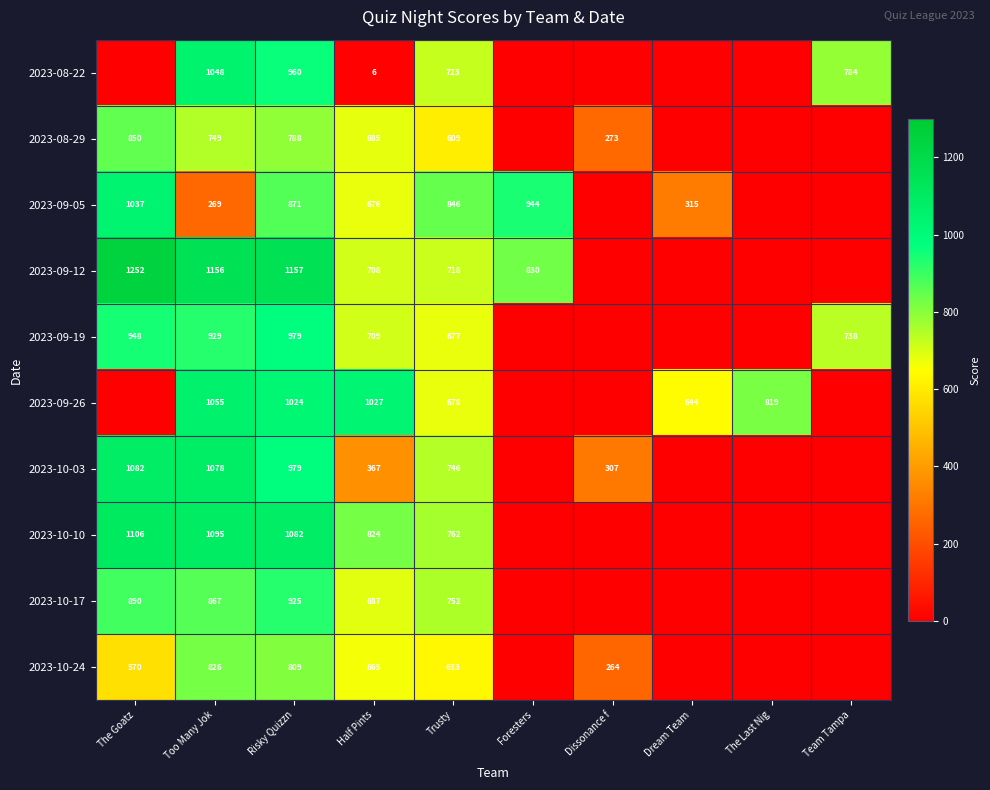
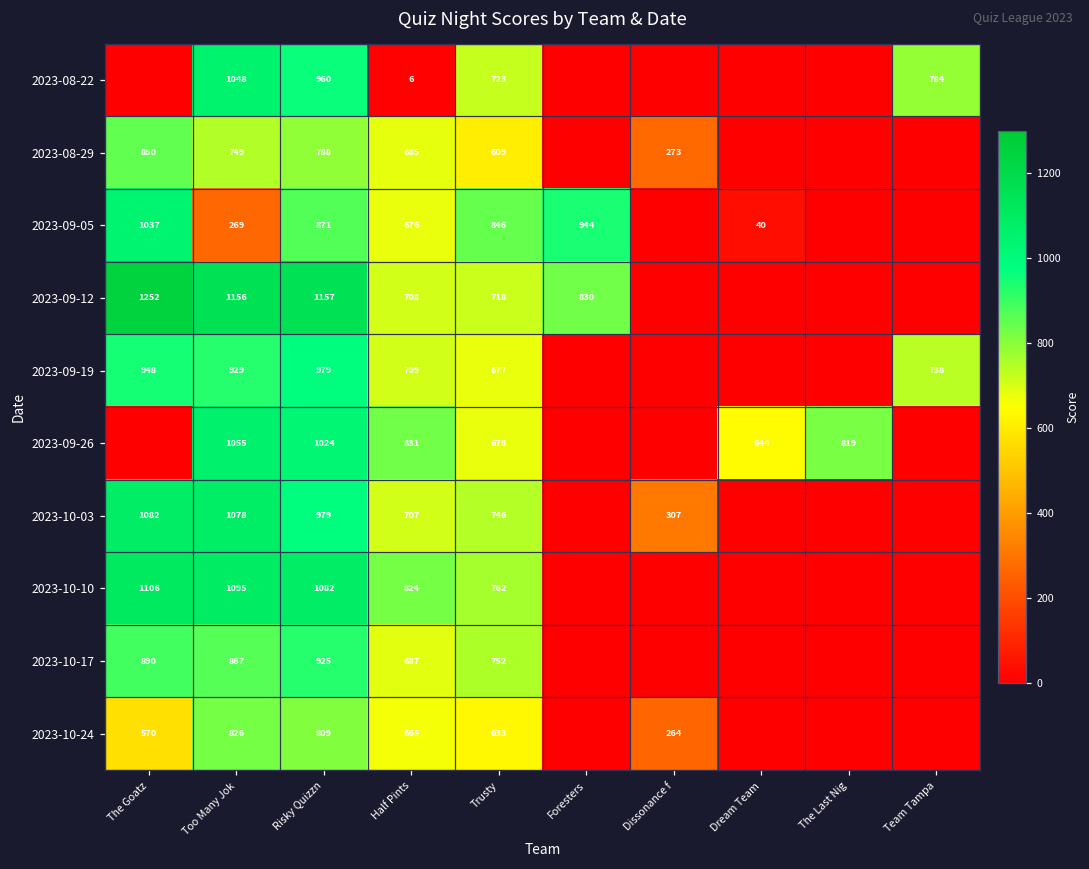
2023-09-05, Dream Team: 315 -> 40
2023-09-26, Half Pints: 1027 -> 831
2023-10-03, Half Pints: 367 -> 707
